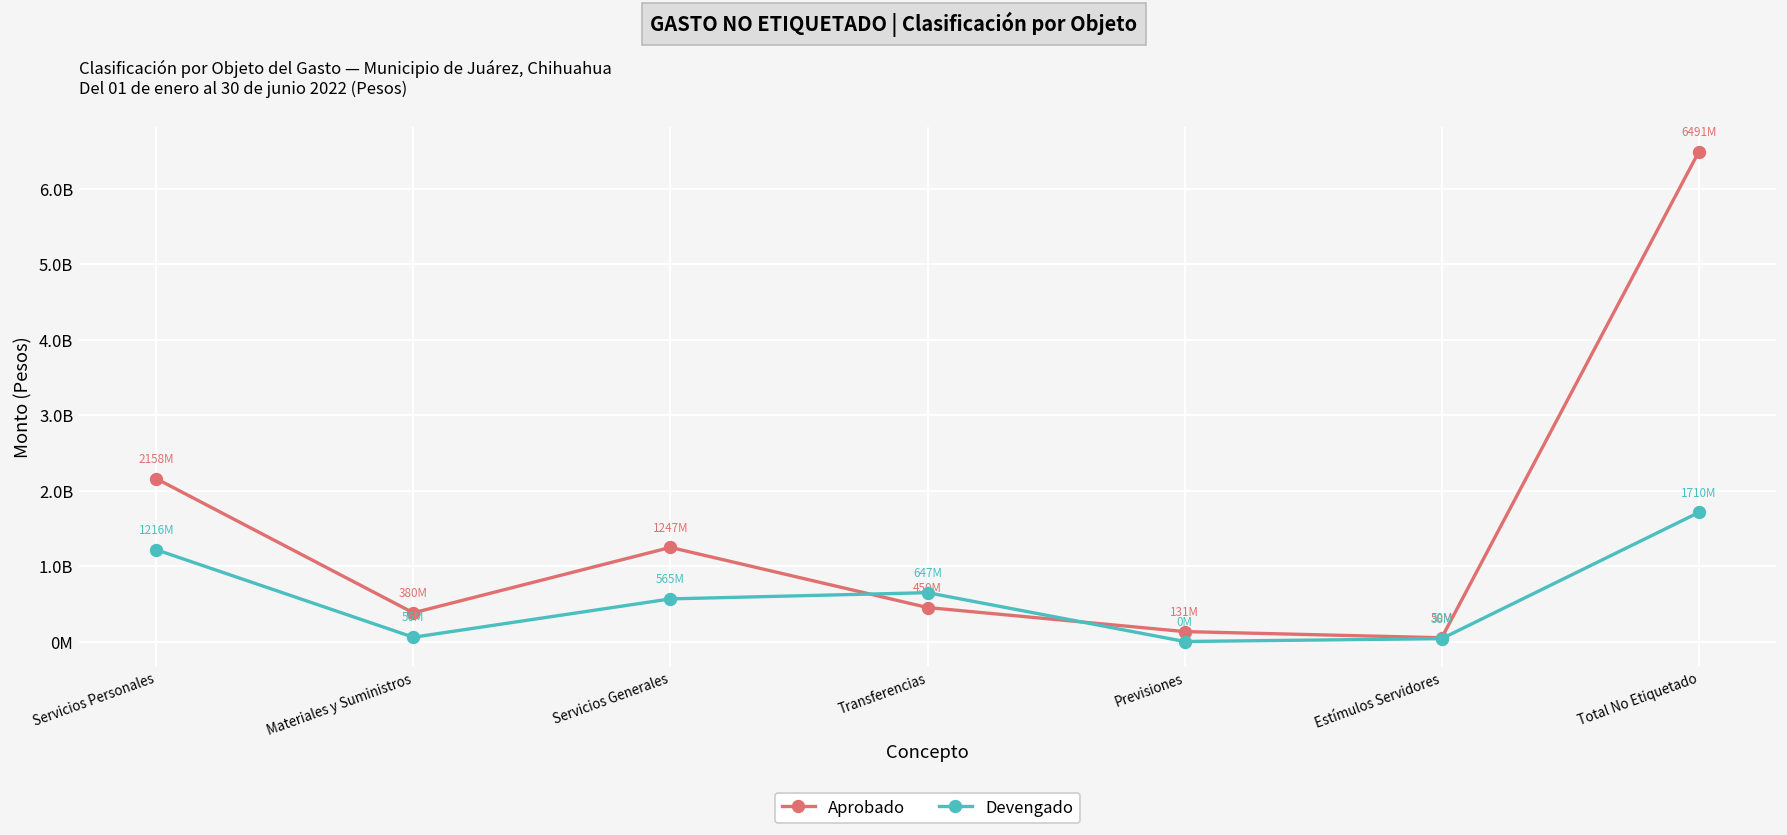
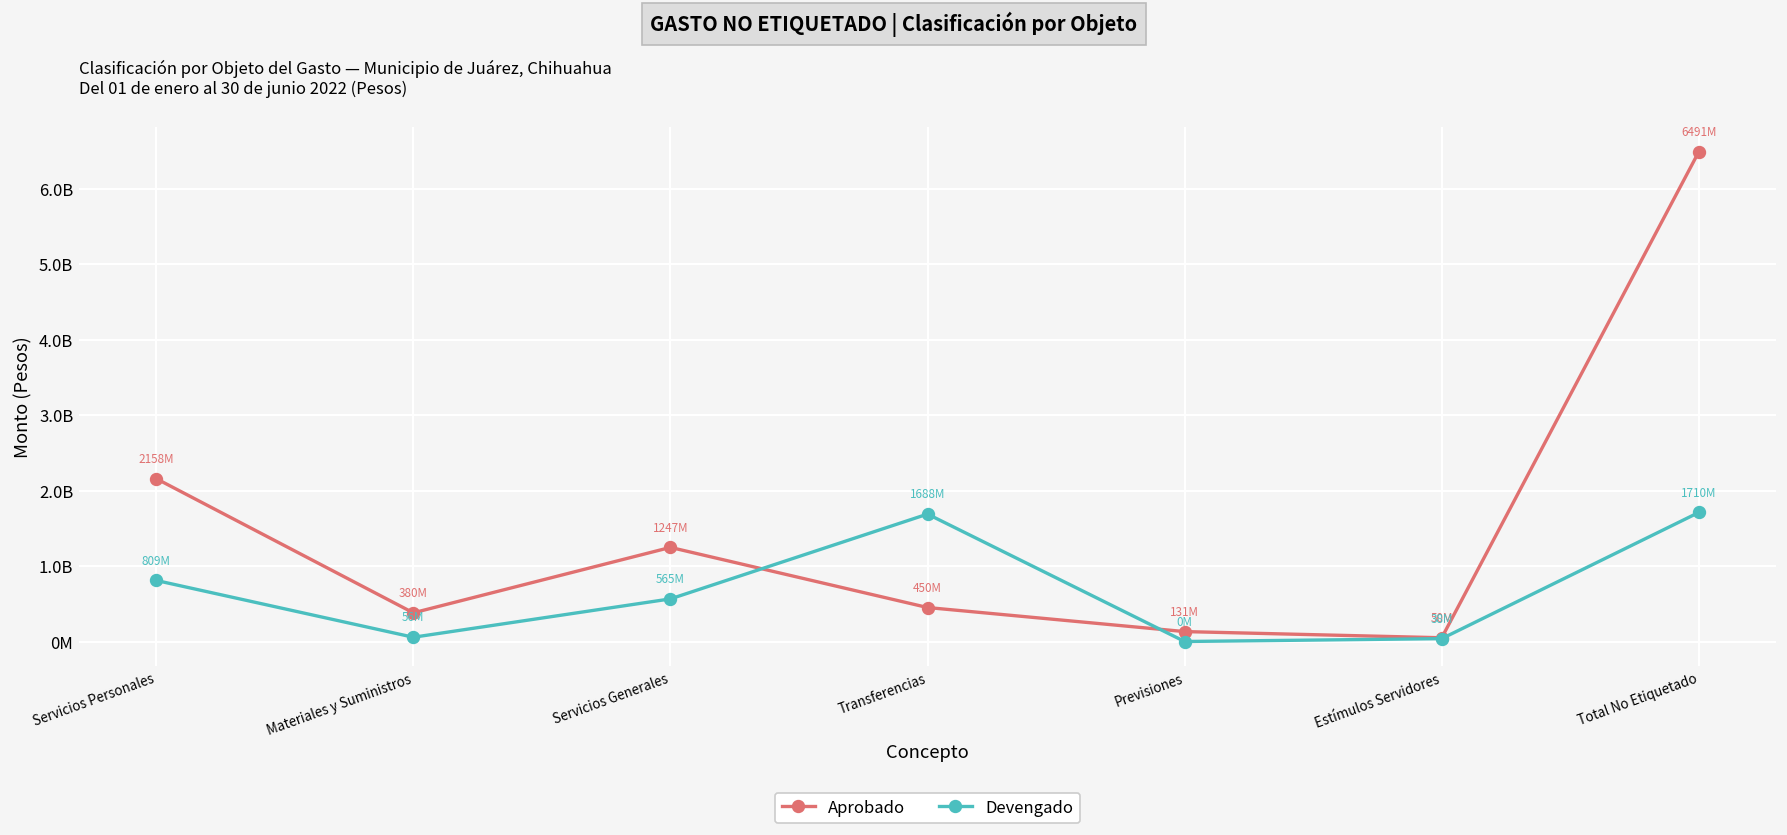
Devengado, Servicios Personales: 1216M -> 809M
Devengado, Transferencias: 647M -> 1688M
